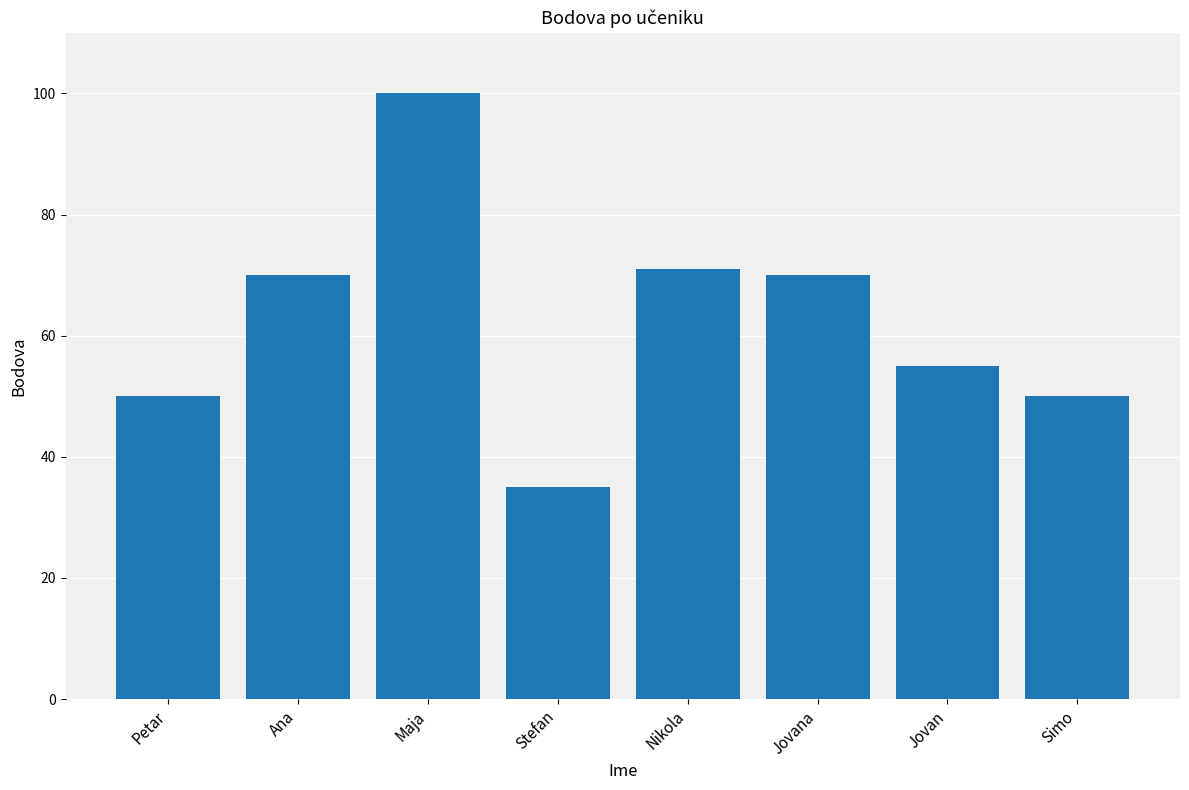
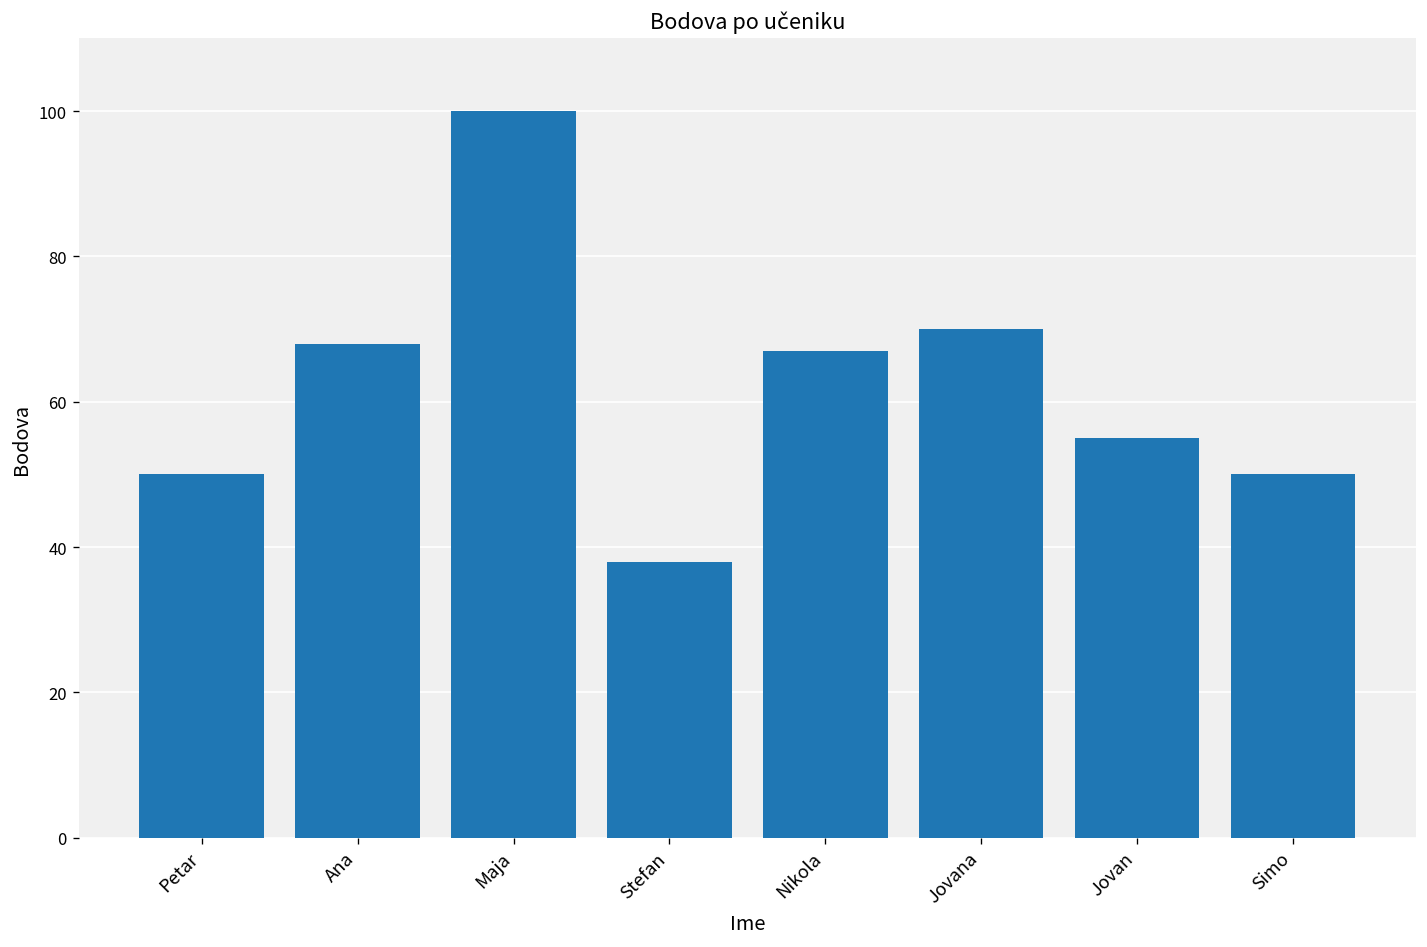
Ana: 70 -> 68
Stefan: 35 -> 38
Nikola: 71 -> 67
